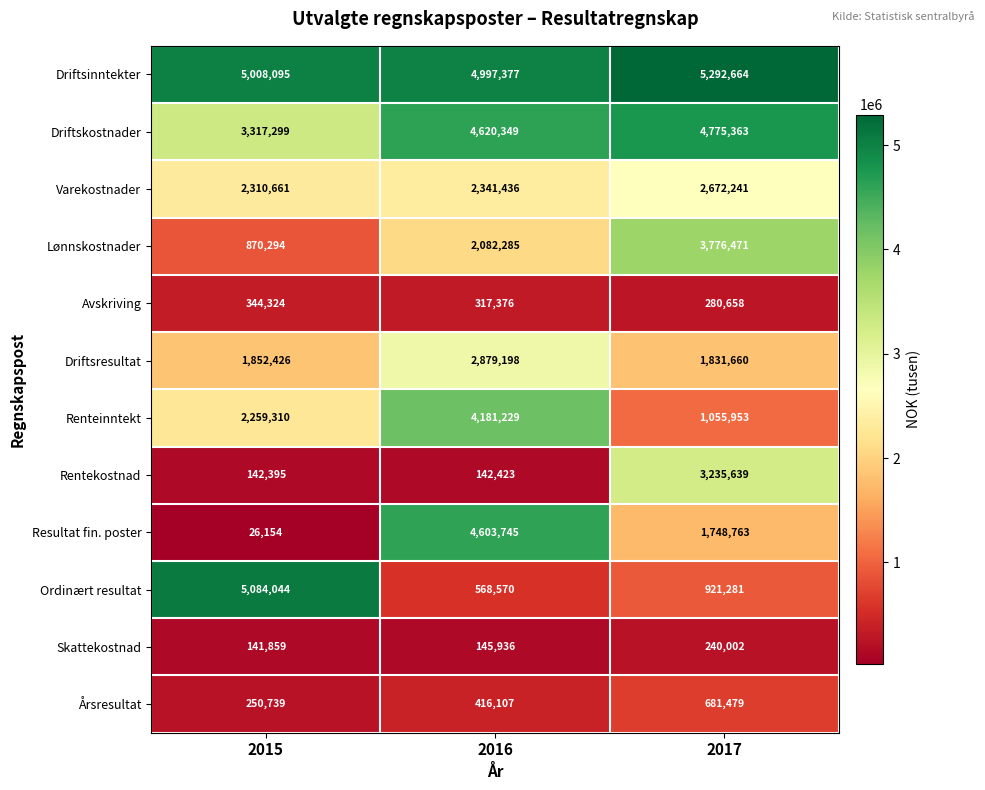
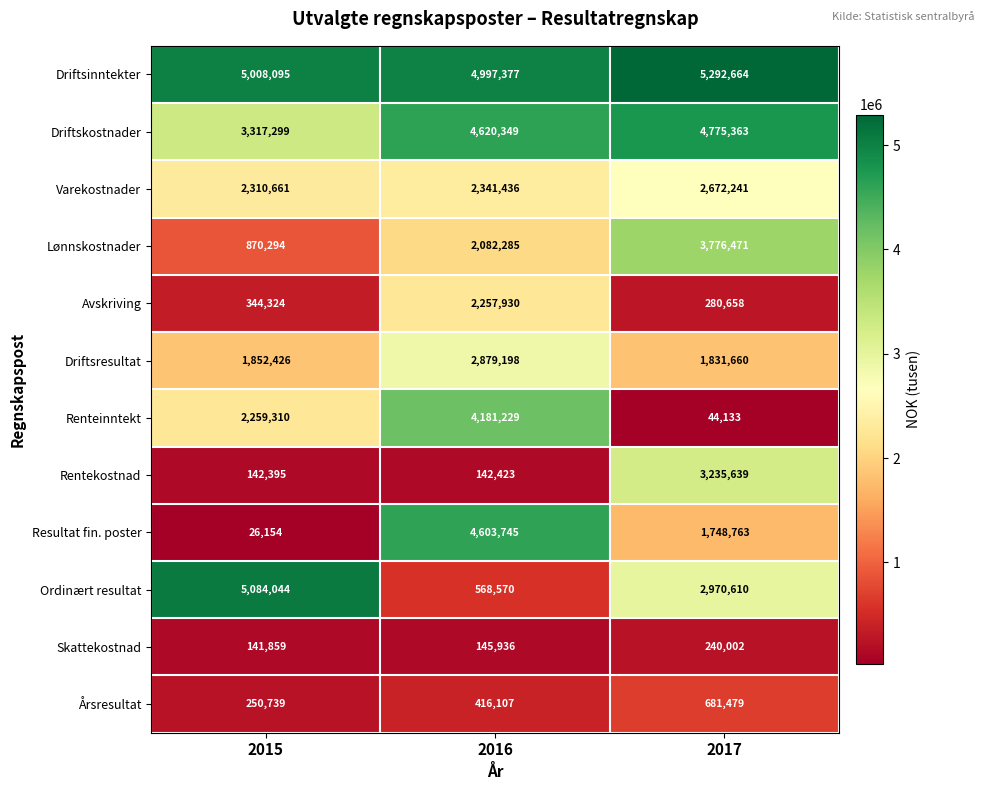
Avskriving, 2016: 317,376 -> 2,257,930
Renteinntekt, 2017: 1,055,953 -> 44,133
Ordinært resultat, 2017: 921,281 -> 2,970,610
